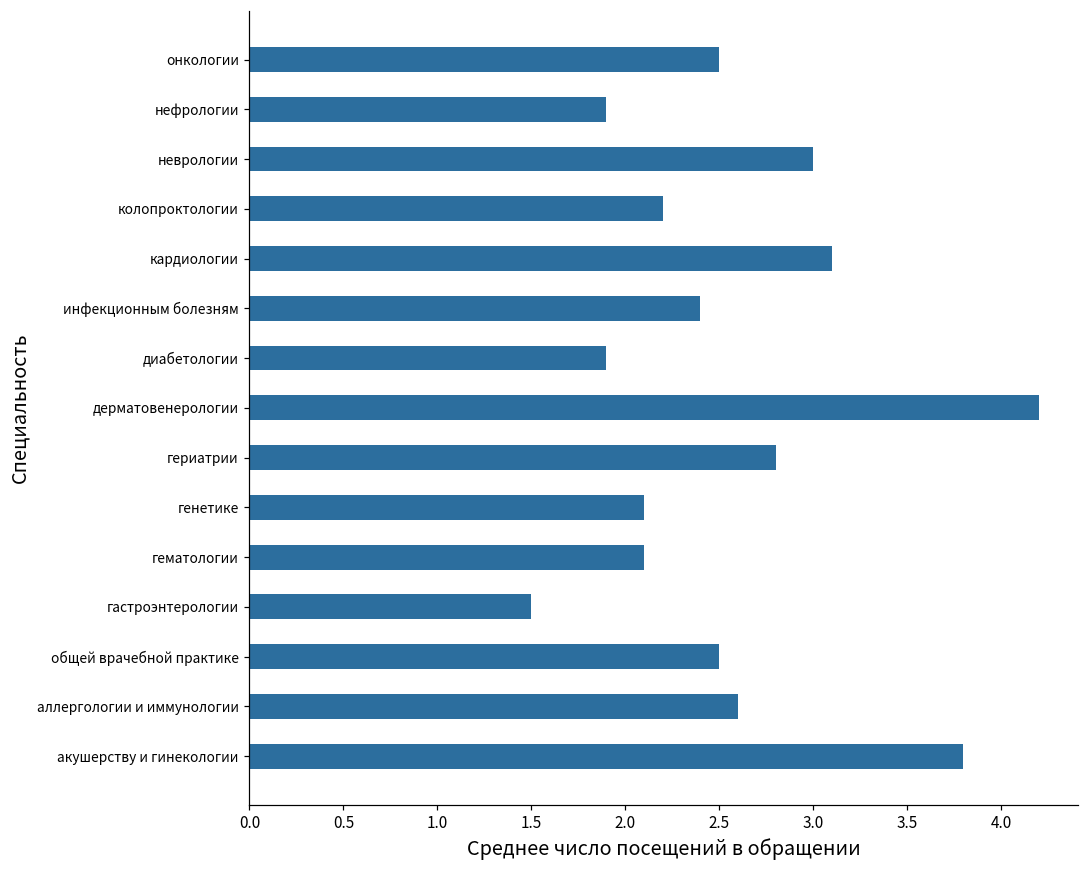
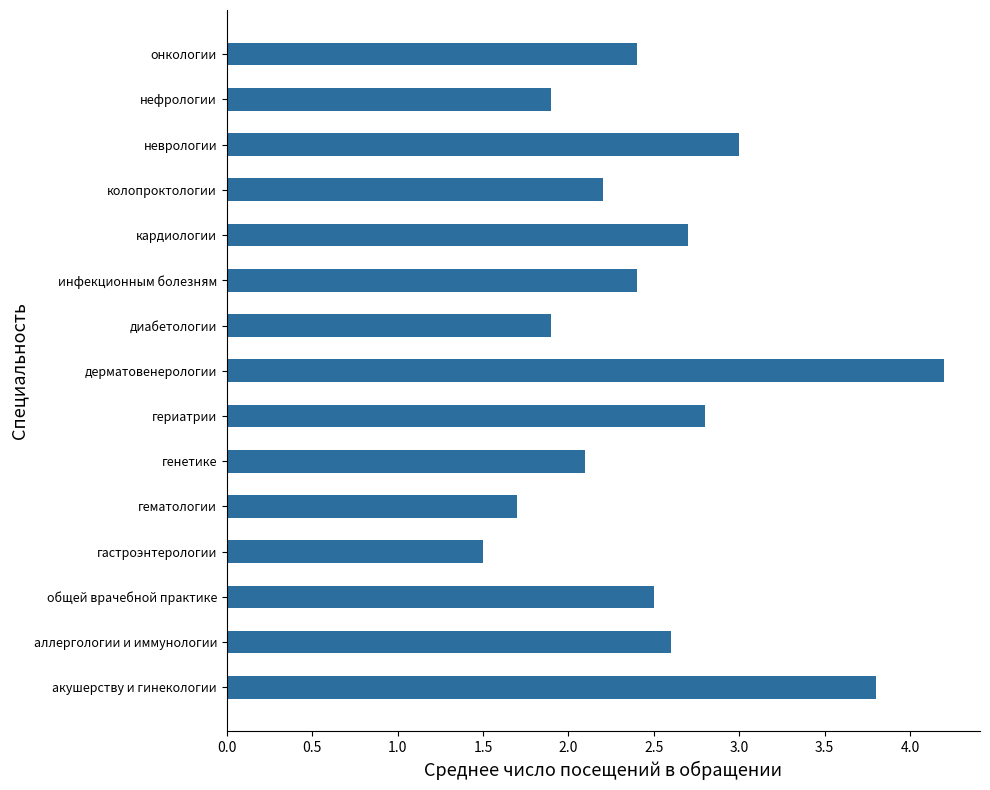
онкологии: 2.5 -> 2.4
кардиологии: 3.1 -> 2.7
гематологии: 2.1 -> 1.7
